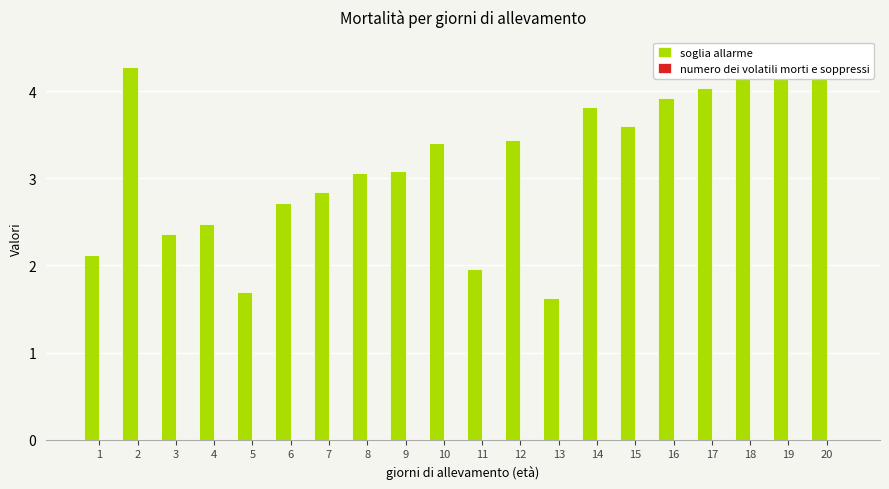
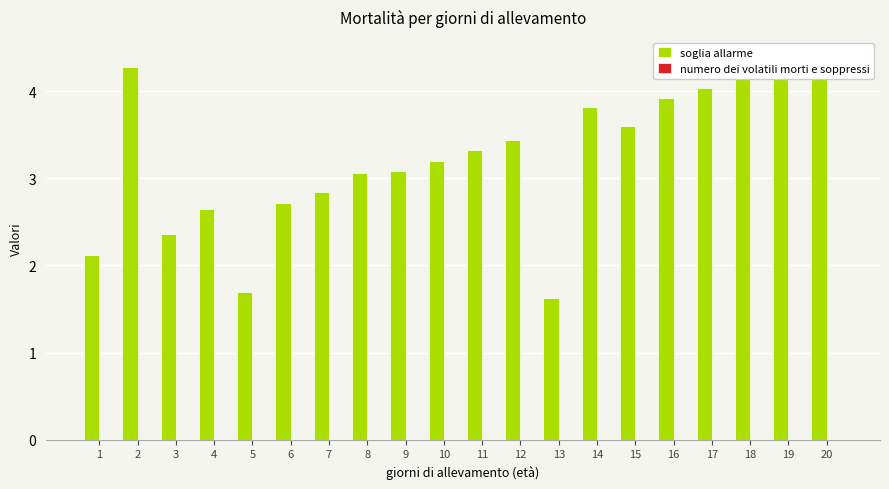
soglia allarme, 4: 2.5 -> 2.7
soglia allarme, 10: 3.4 -> 3.2
soglia allarme, 11: 2.0 -> 3.3
